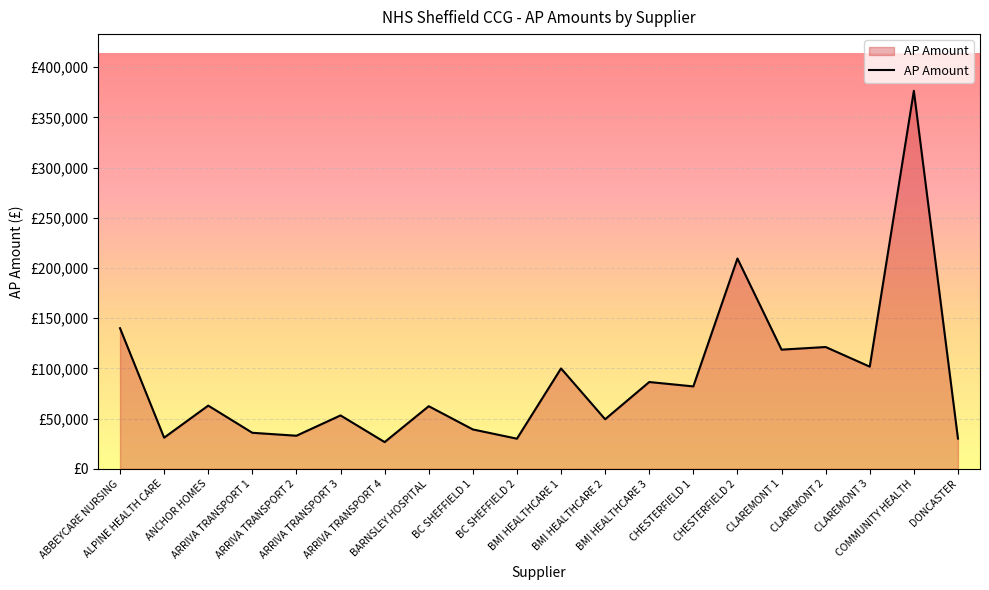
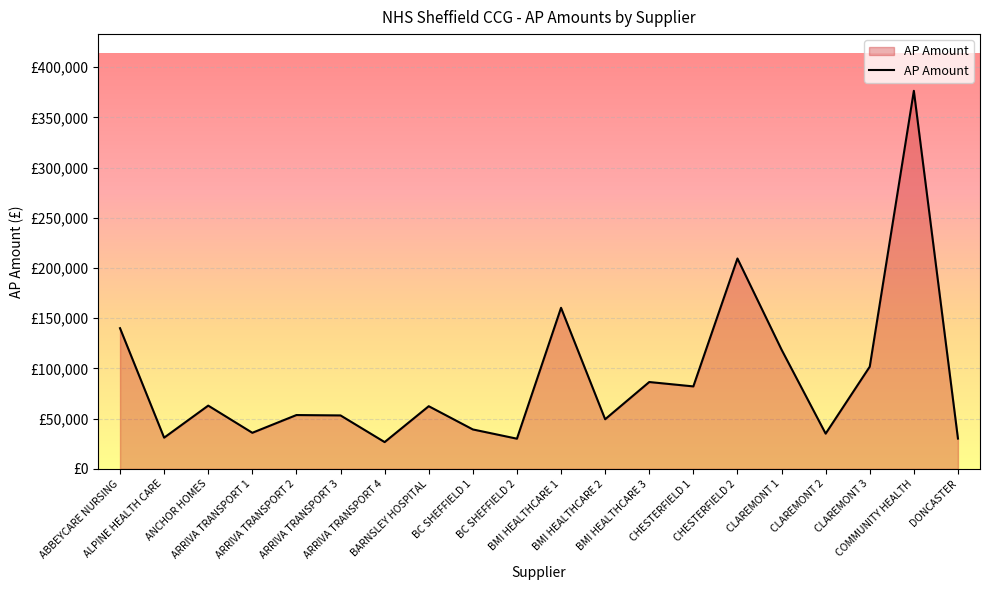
ARRIVA TRANSPORT 2: £33,000 -> £54,000
BMI HEALTHCARE 1: £100,000 -> £160,000
CLAREMONT 2: £121,000 -> £35,000
